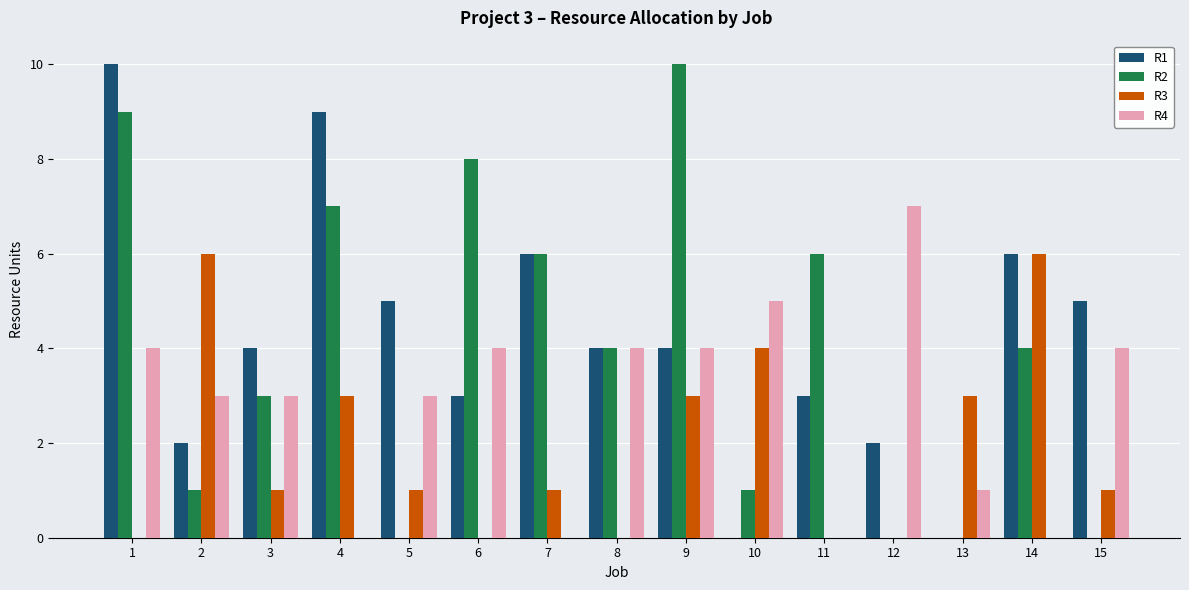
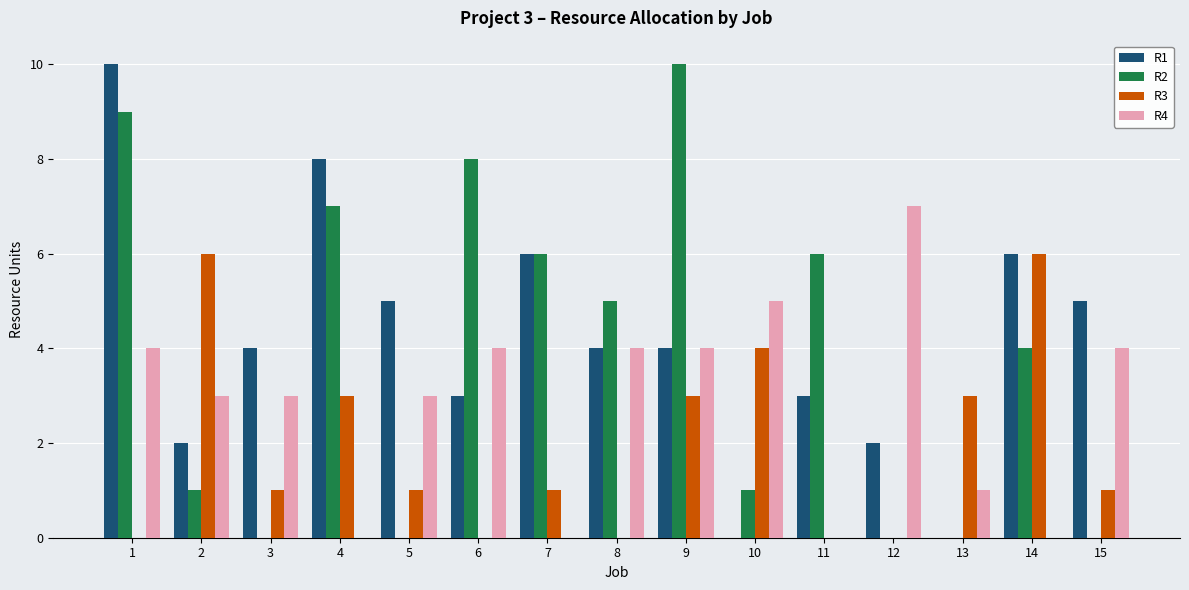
R2, 3: 3 -> 0
R1, 4: 9 -> 8
R2, 8: 4 -> 5
